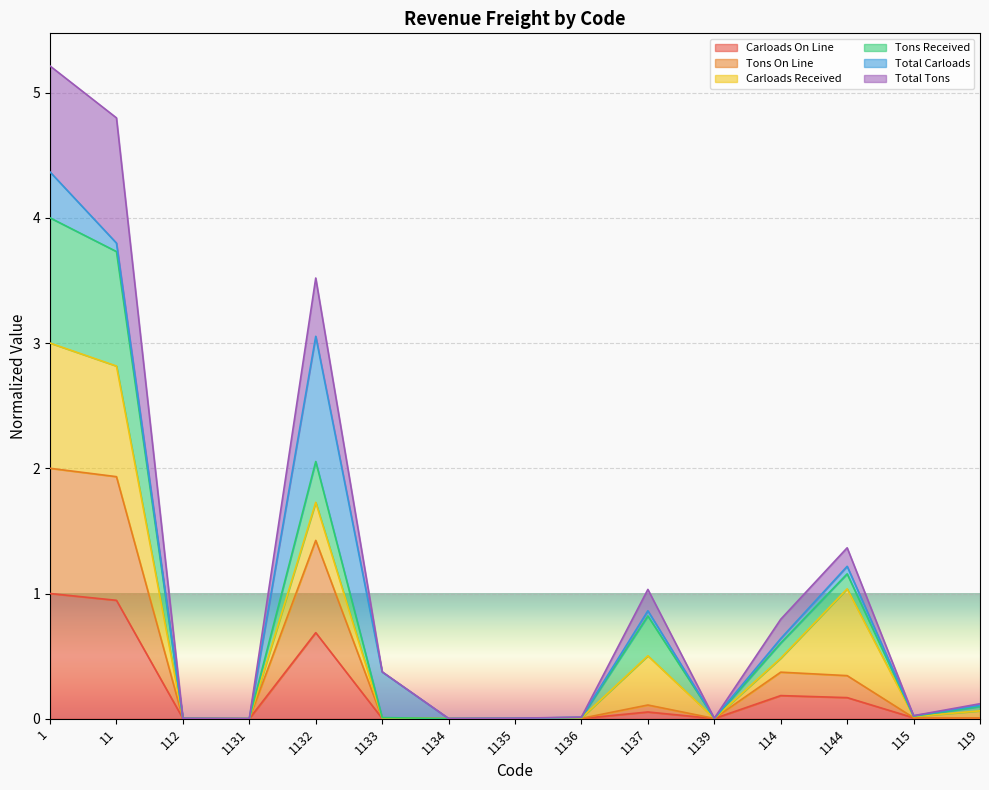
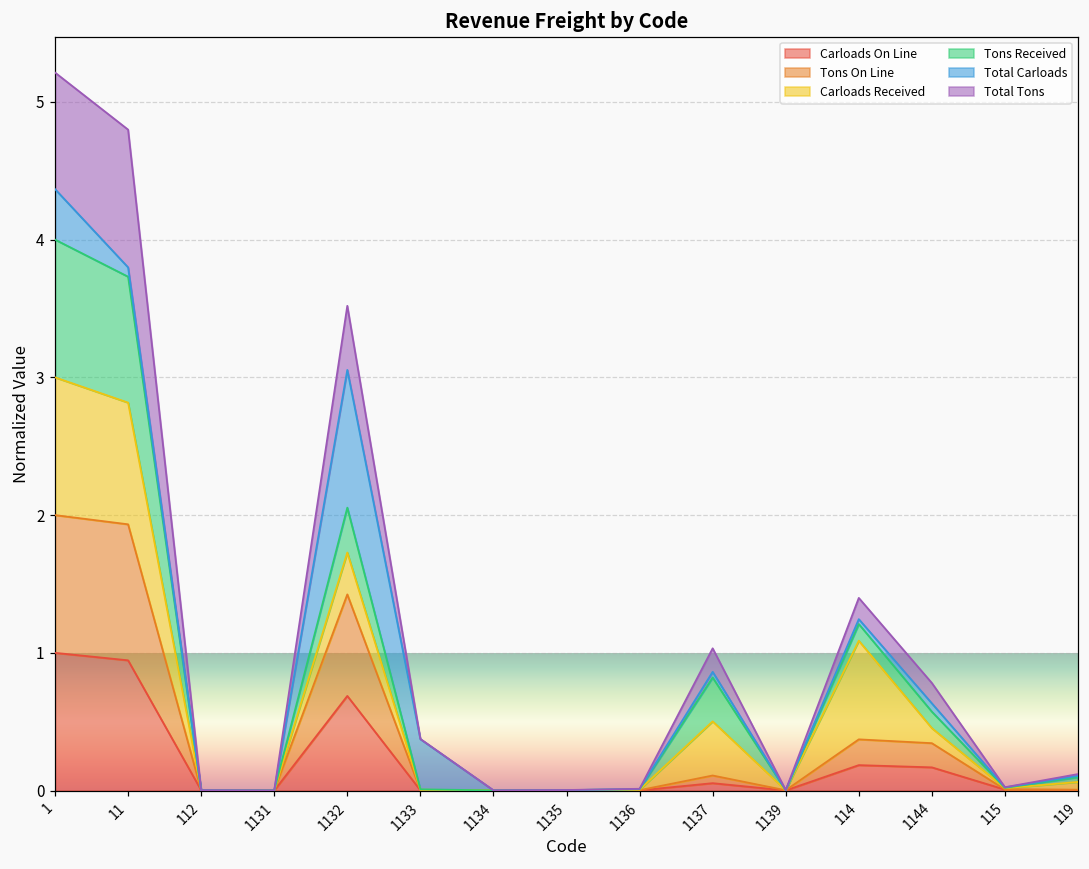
Carloads Received, 114: 0.11 -> 0.72
Carloads Received, 1144: 0.69 -> 0.11
